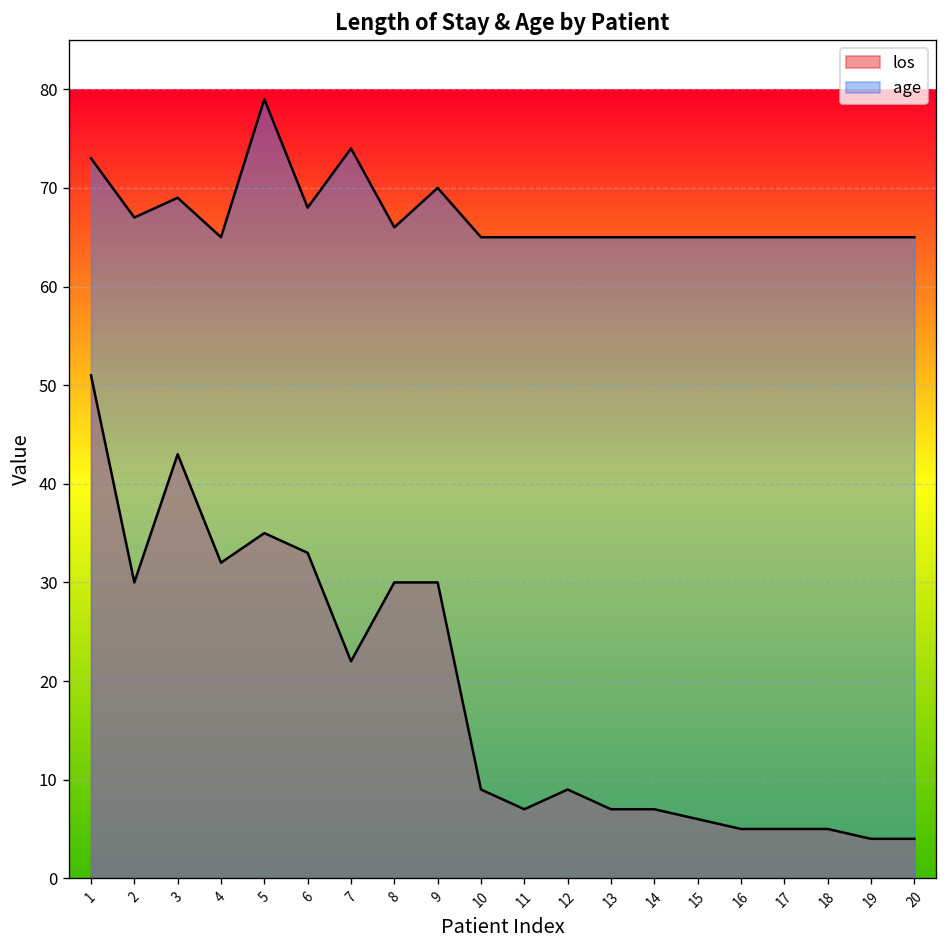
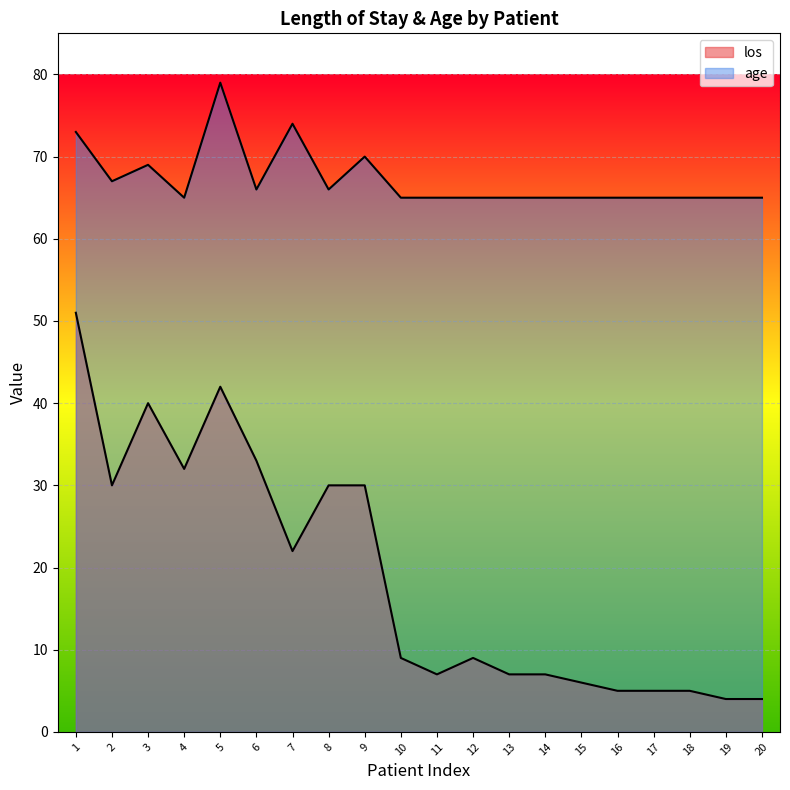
los, 3: 43 -> 40
los, 5: 35 -> 42
age, 6: 68 -> 66
